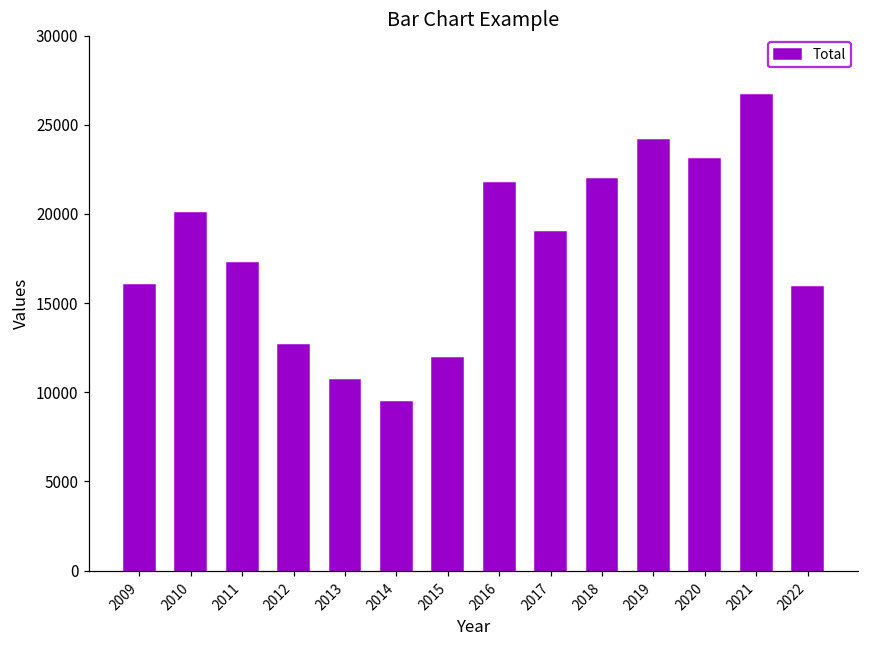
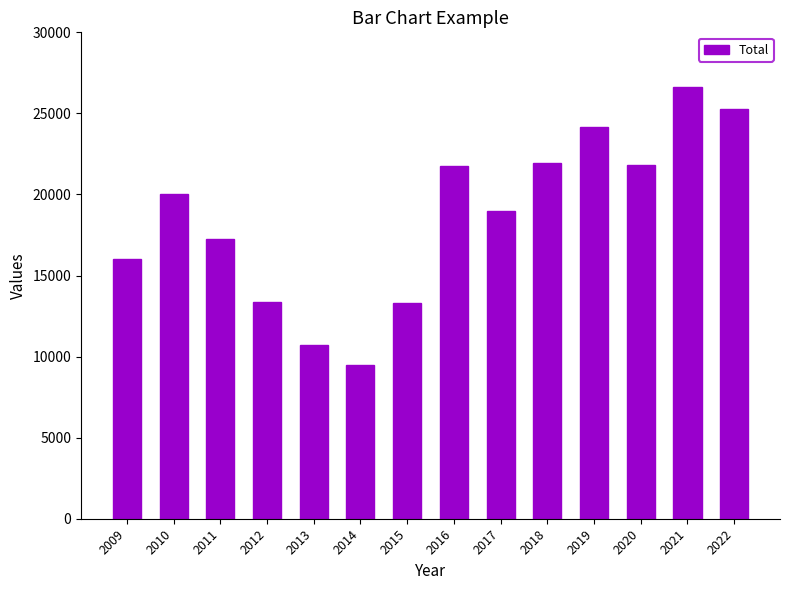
2012: 12700 -> 13400
2015: 11900 -> 13300
2020: 23100 -> 21800
2022: 15900 -> 25300
